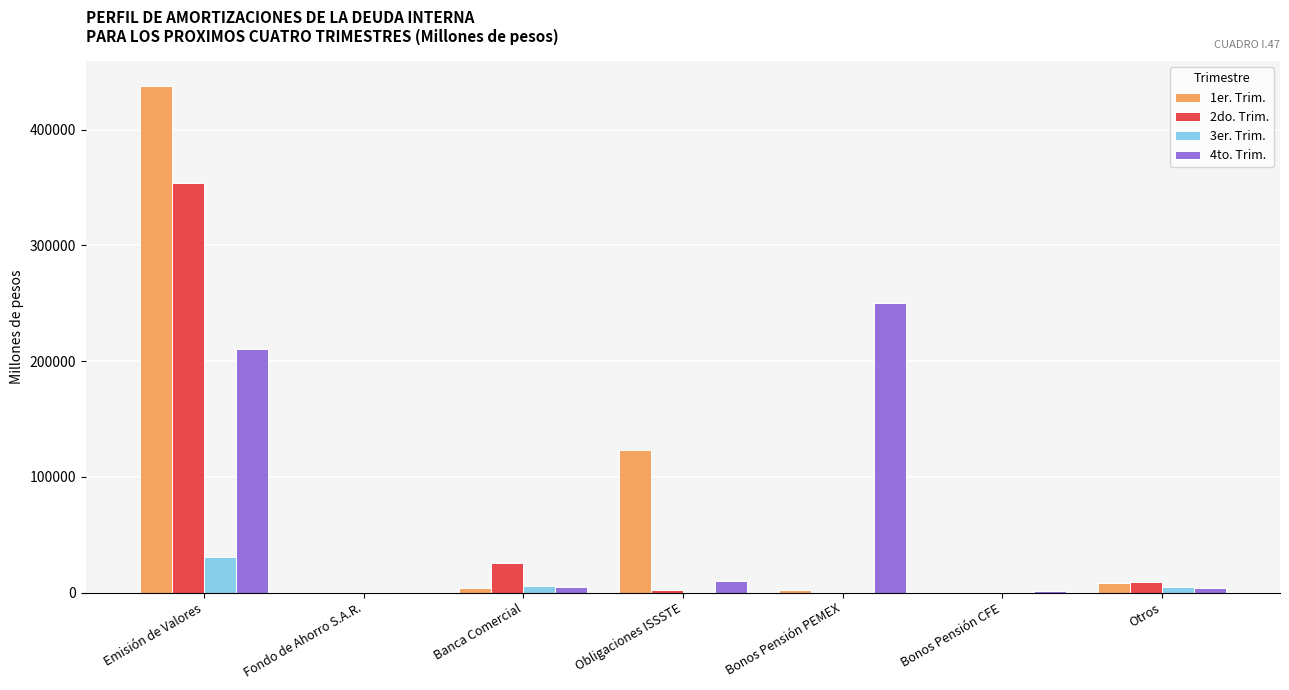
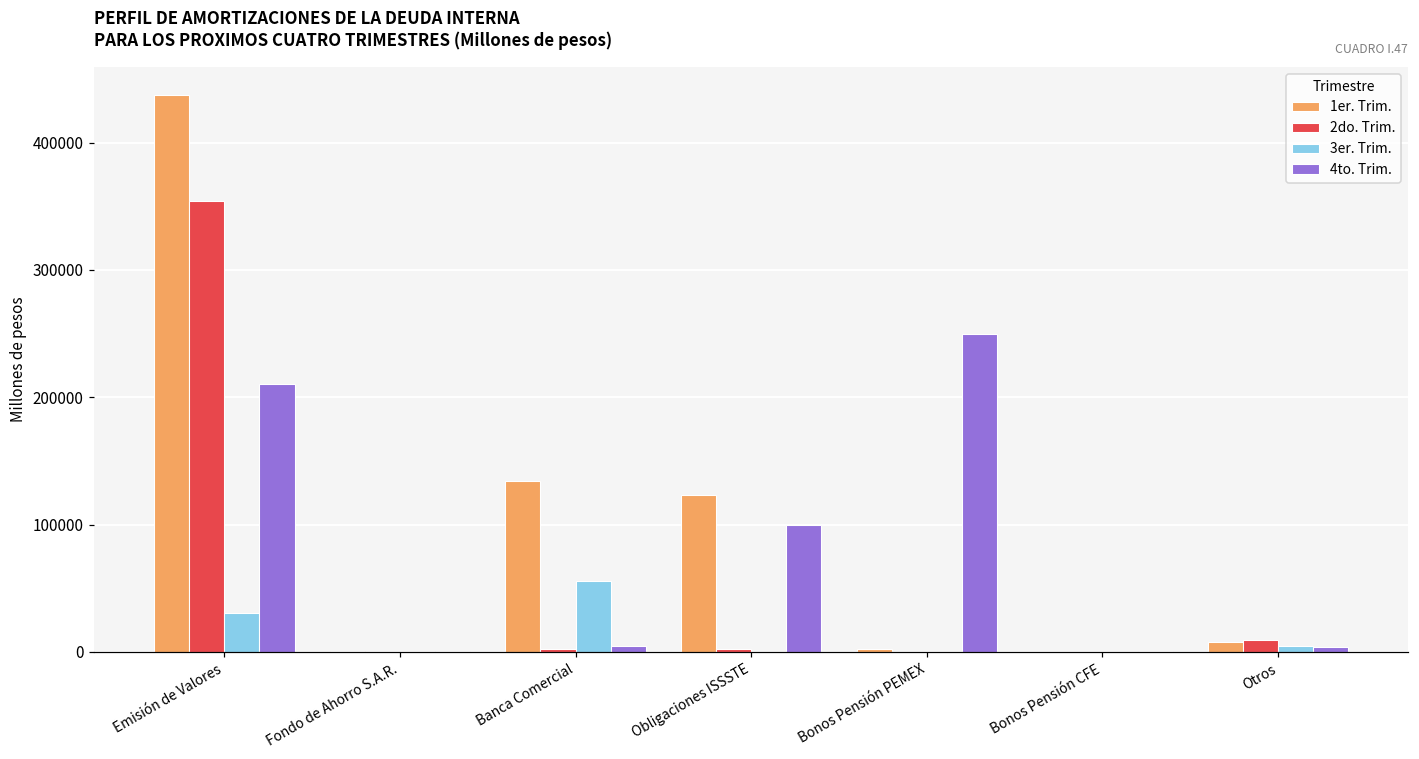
1er. Trim., Banca Comercial: 4000 -> 134000
2do. Trim., Banca Comercial: 26000 -> 2000
3er. Trim., Banca Comercial: 6000 -> 56000
4to. Trim., Obligaciones ISSSTE: 10000 -> 100000
